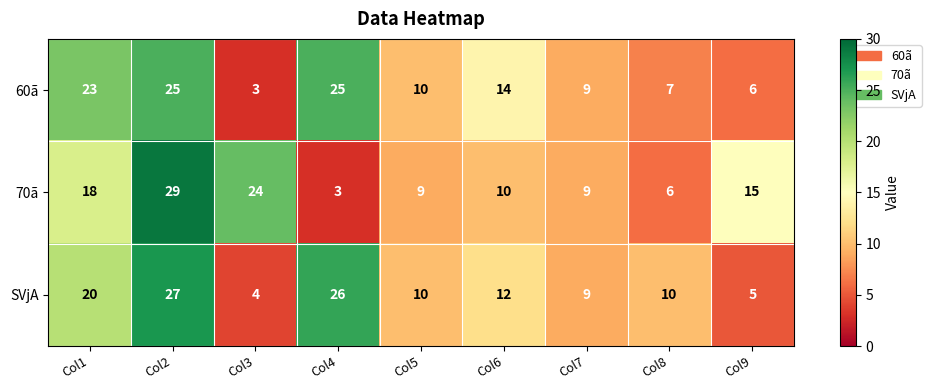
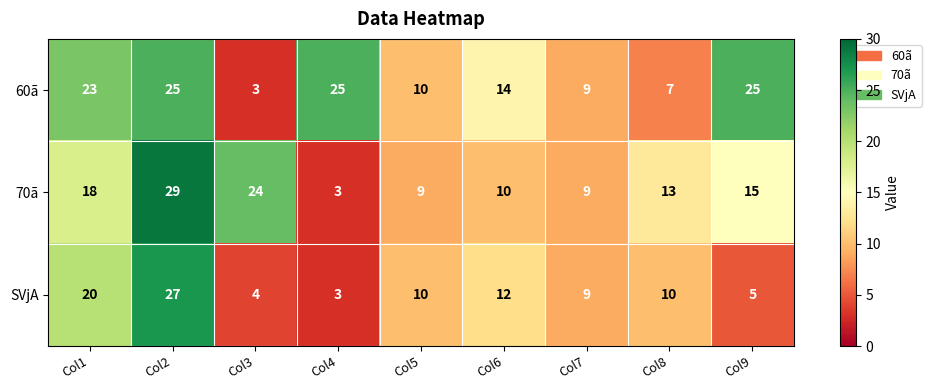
60ã, Col9: 6 -> 25
70ã, Col8: 6 -> 13
SVjA, Col4: 26 -> 3
